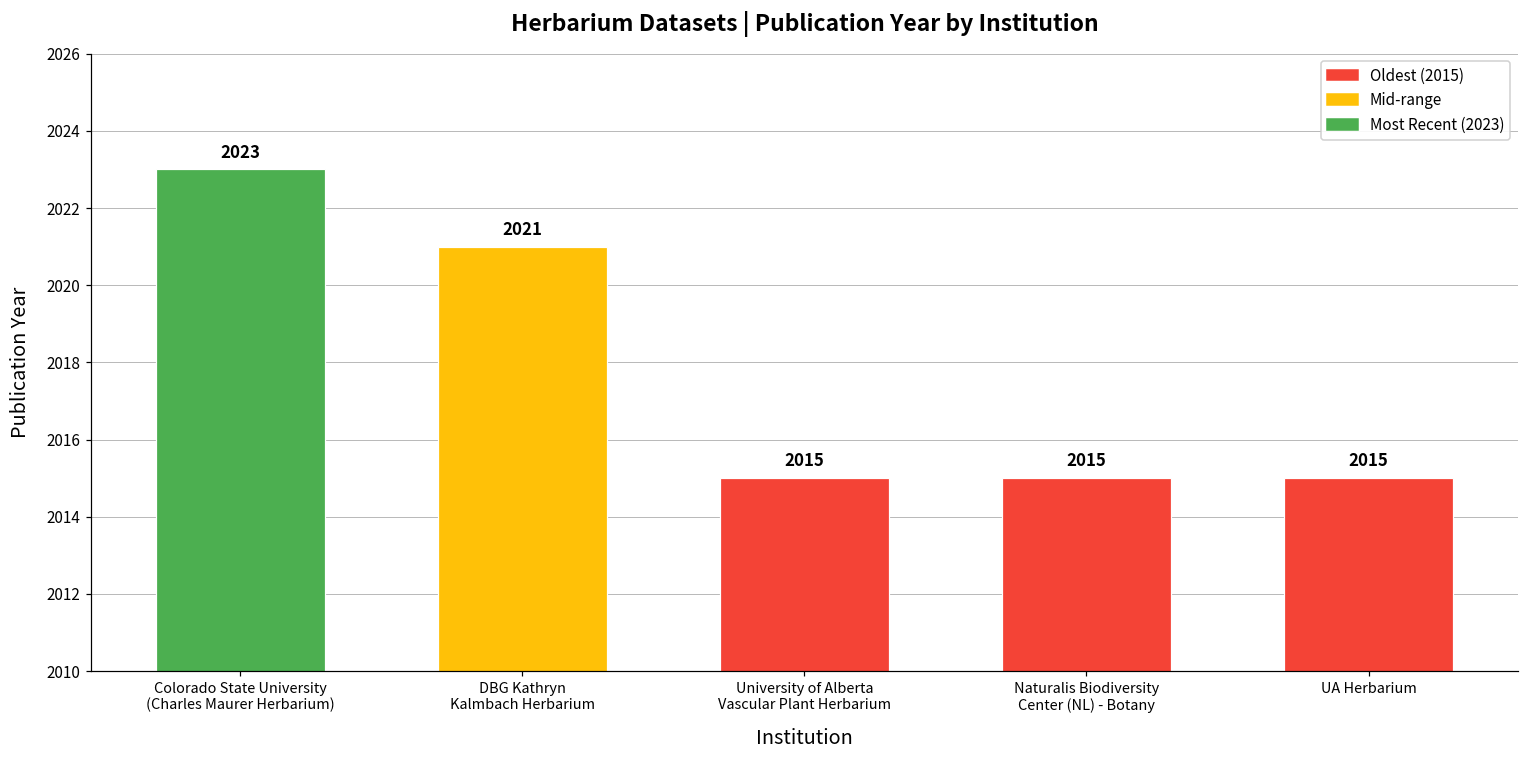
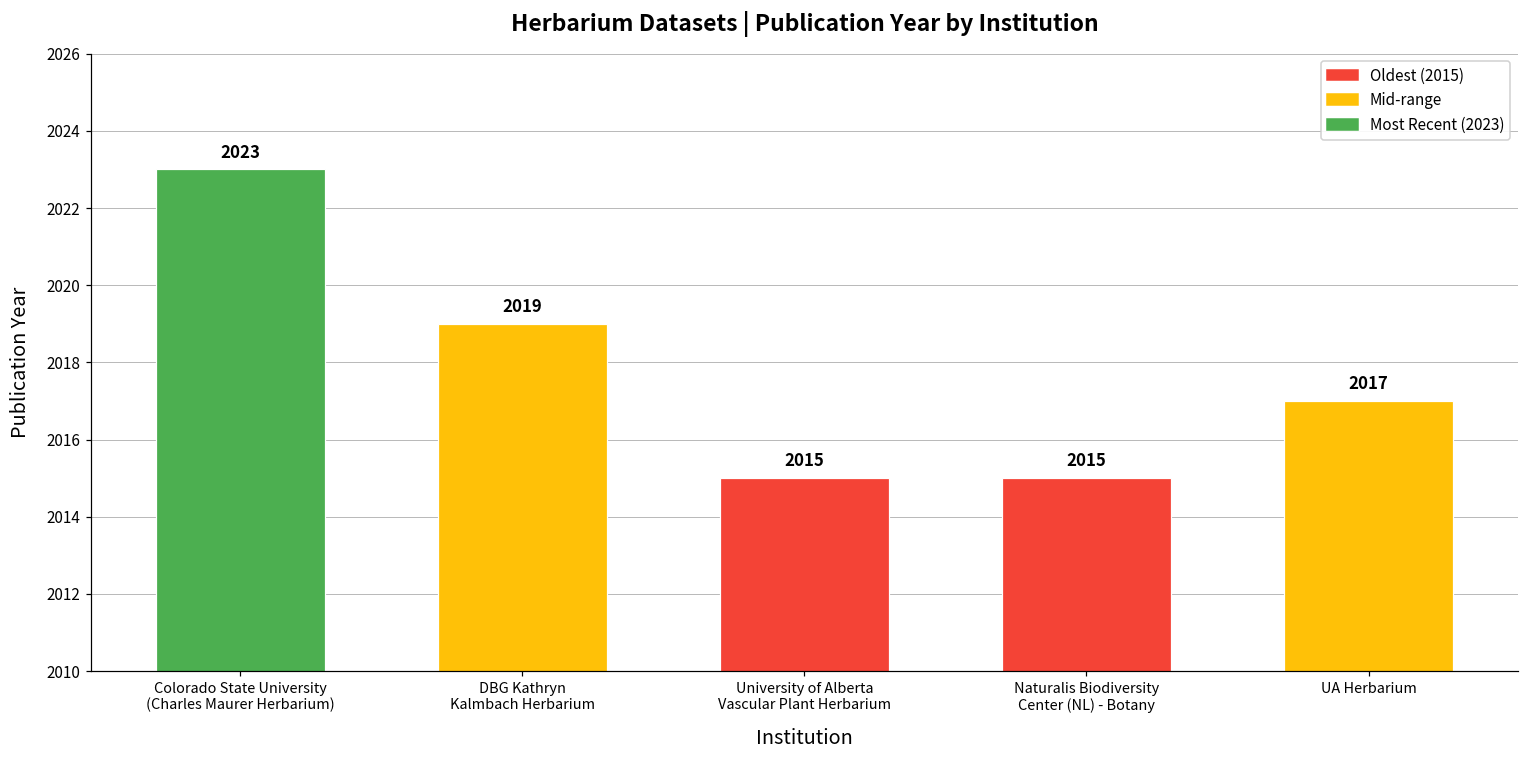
DBG Kathryn Kalmbach Herbarium: 2021 -> 2019
UA Herbarium: 2015 -> 2017
